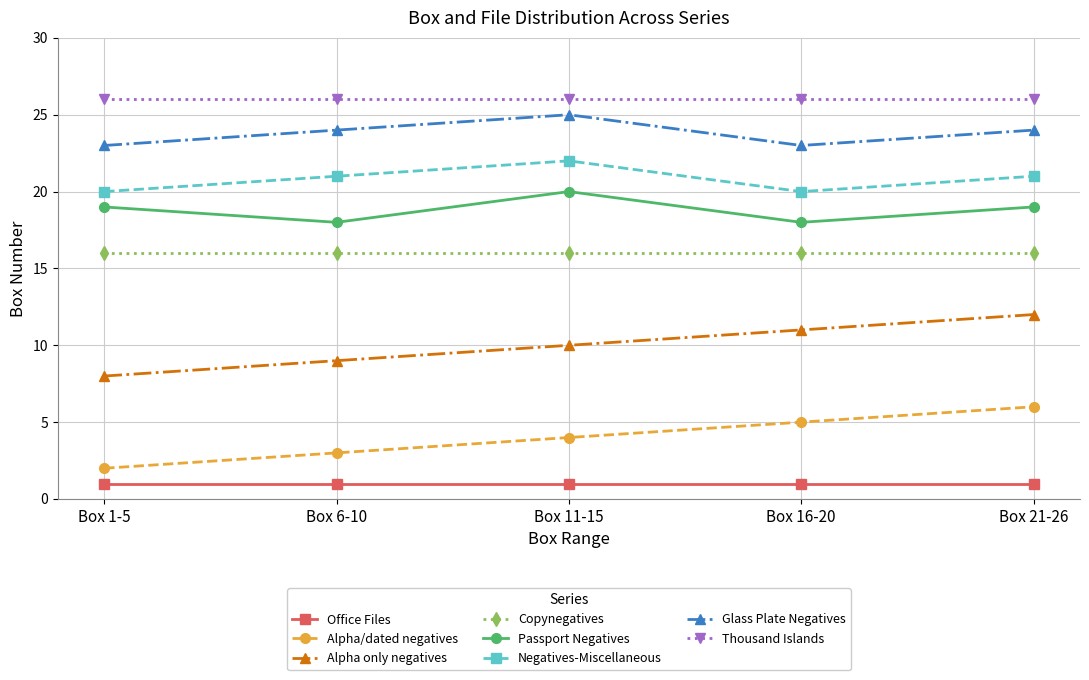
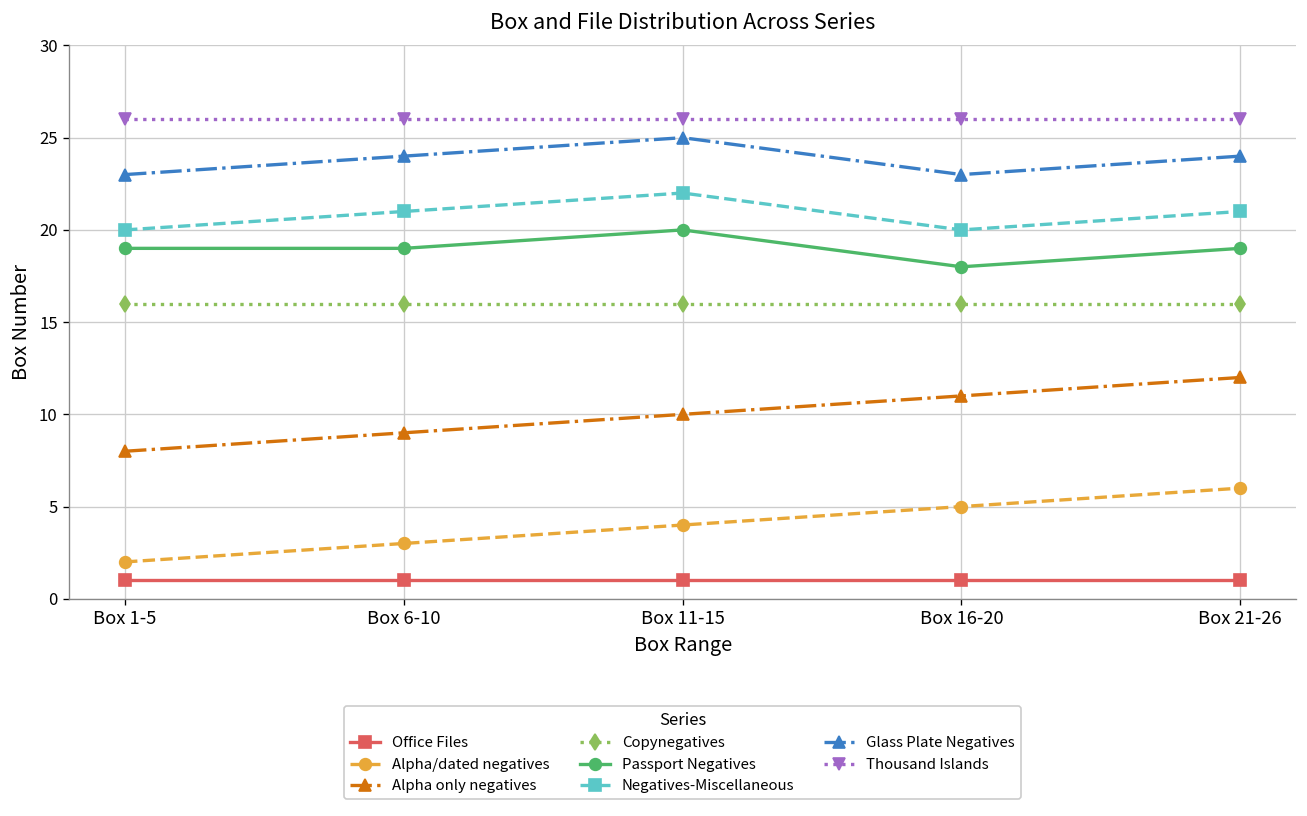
Passport Negatives, Box 6-10: 18 -> 19
